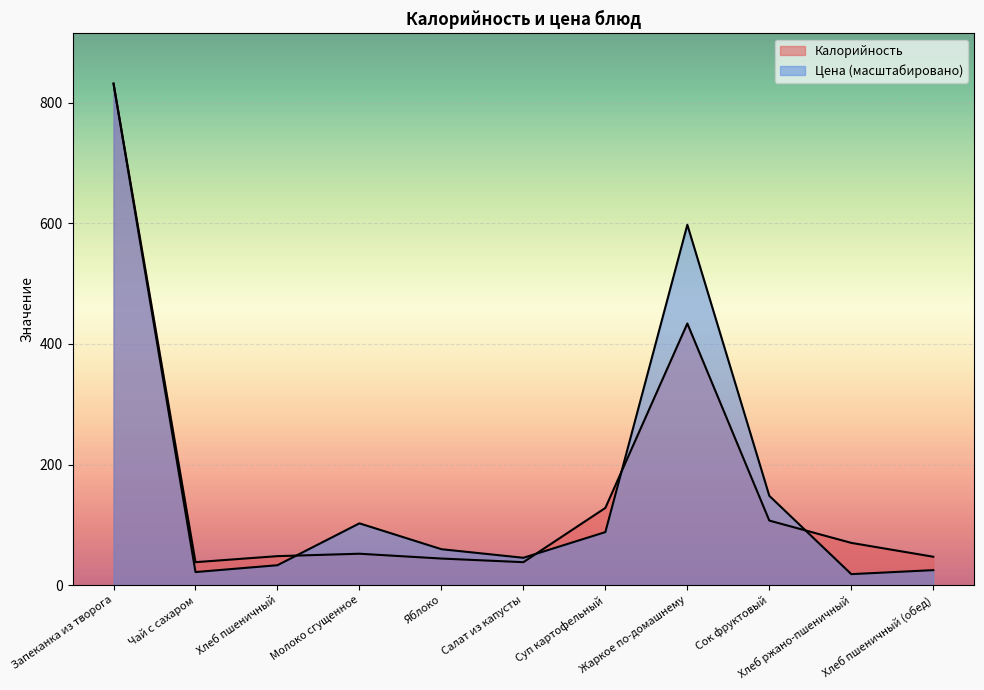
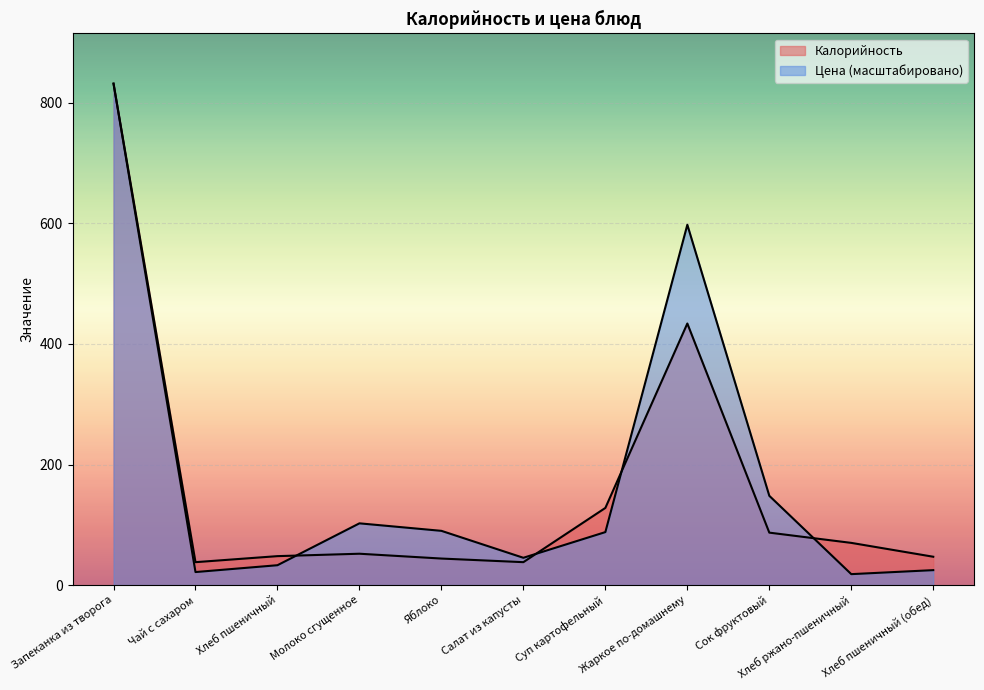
Цена (масштабировано), Яблоко: 60 -> 90
Калорийность, Сок фруктовый: 110 -> 90
